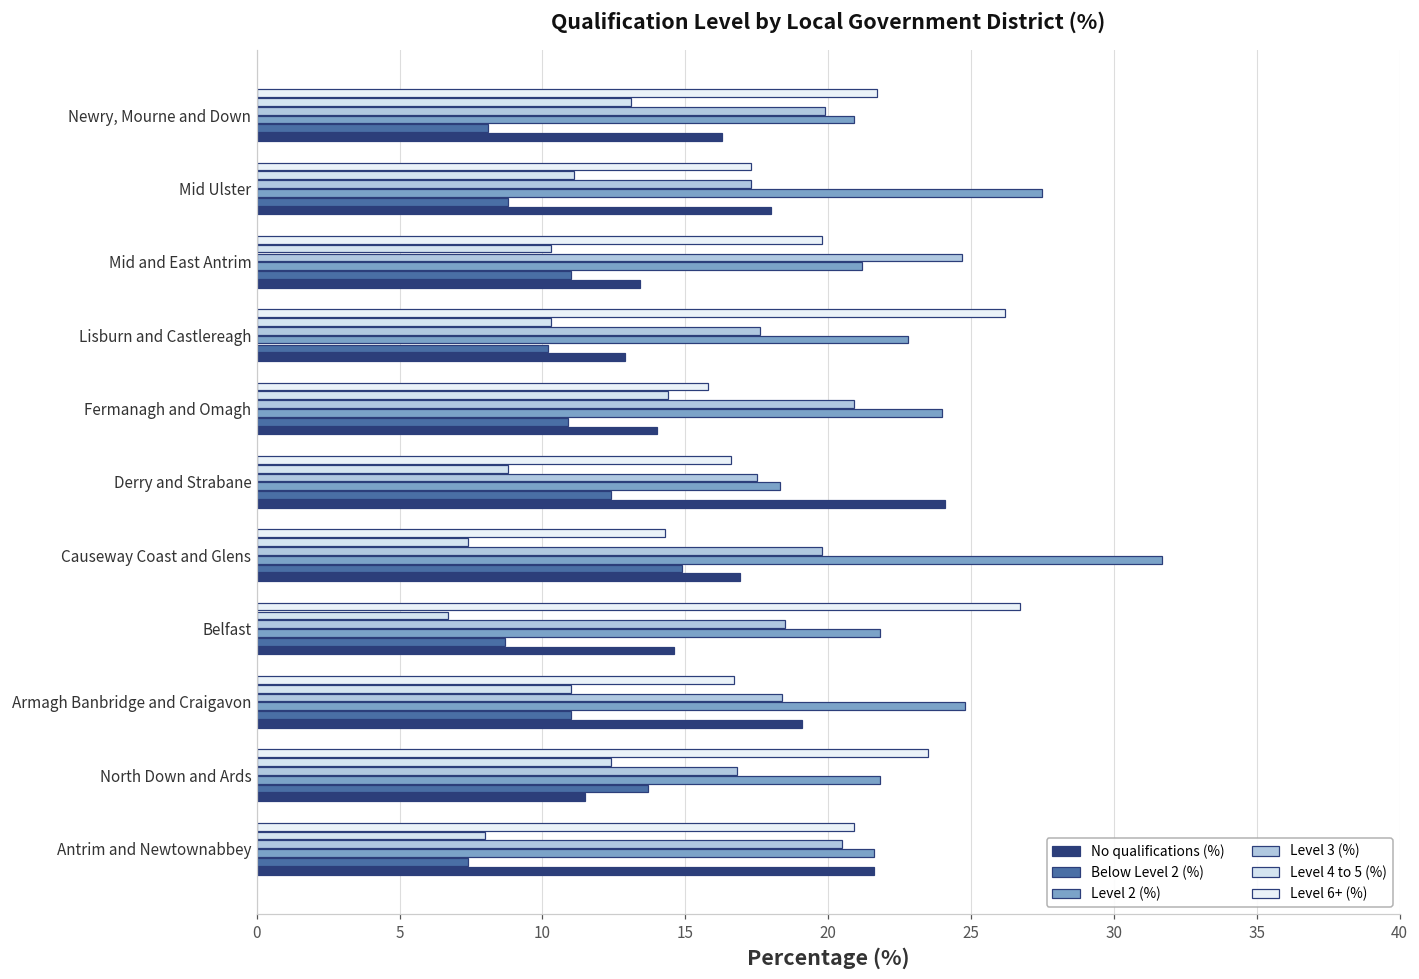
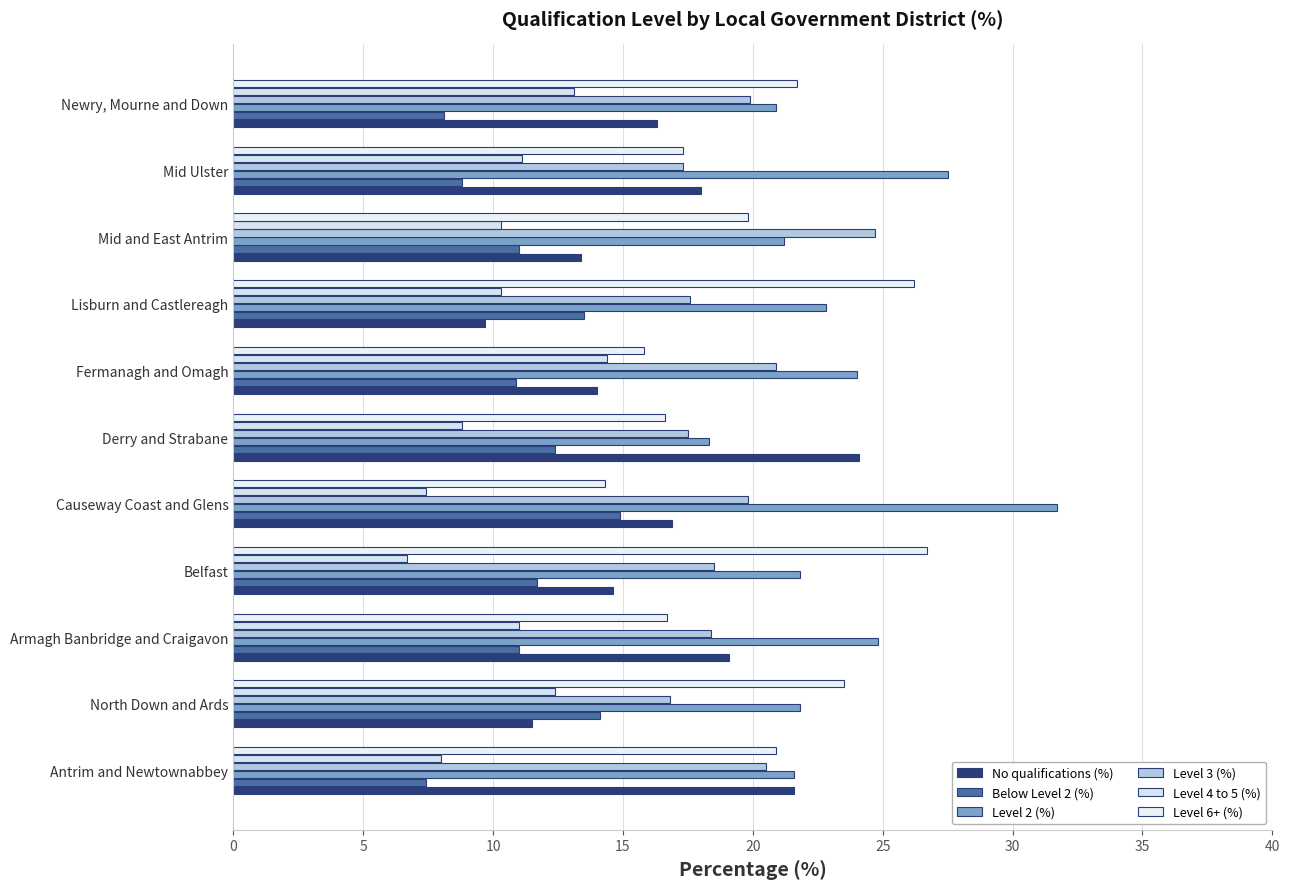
Below Level 2 (%), Lisburn and Castlereagh: 10.2 -> 13.5
No qualifications (%), Lisburn and Castlereagh: 12.9 -> 9.7
Below Level 2 (%), Belfast: 8.7 -> 11.7
Below Level 2 (%), North Down and Ards: 13.7 -> 14.1
